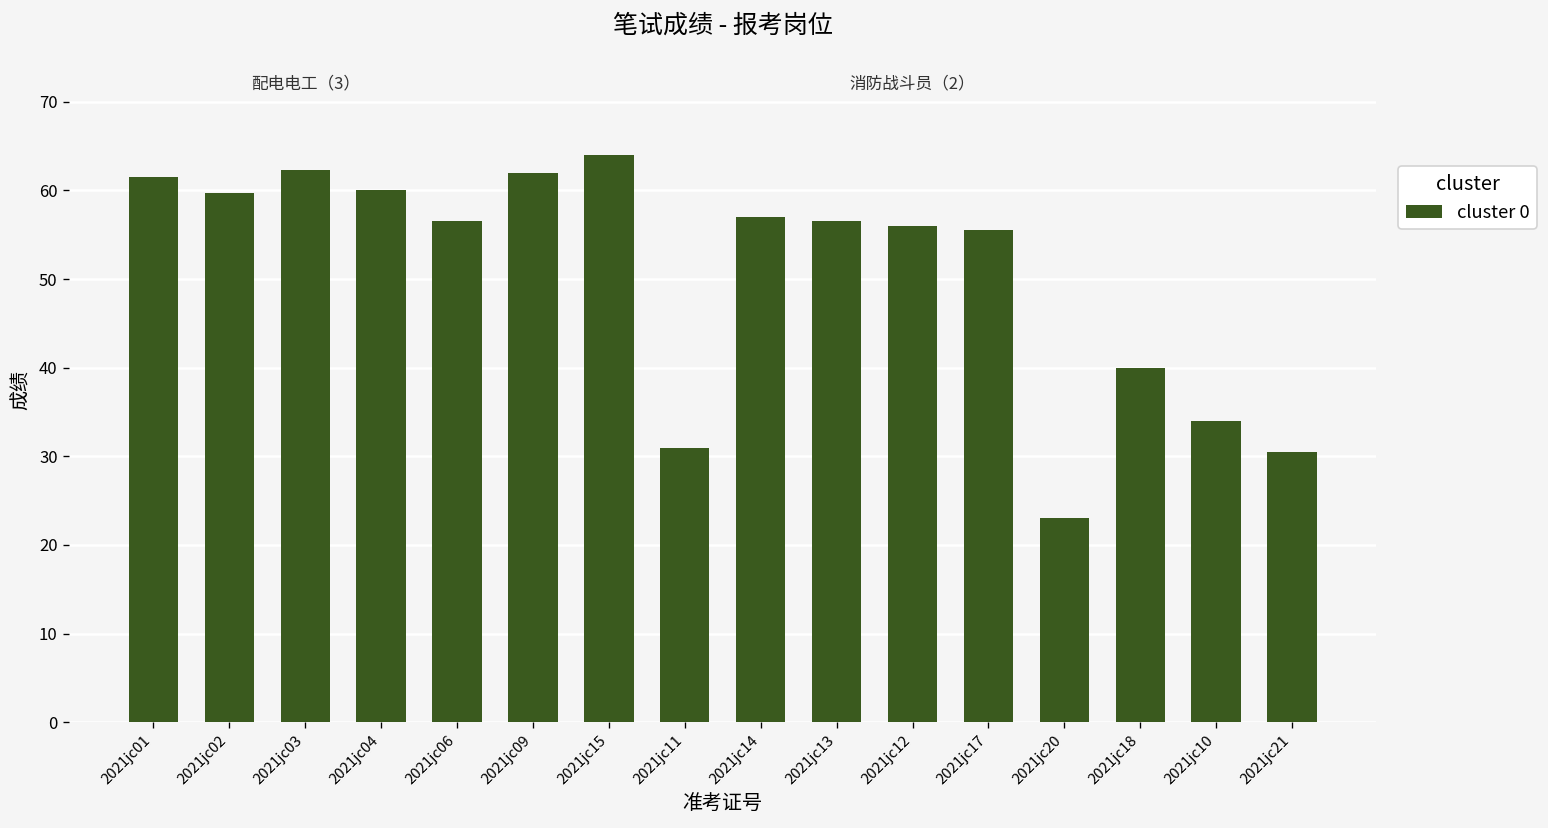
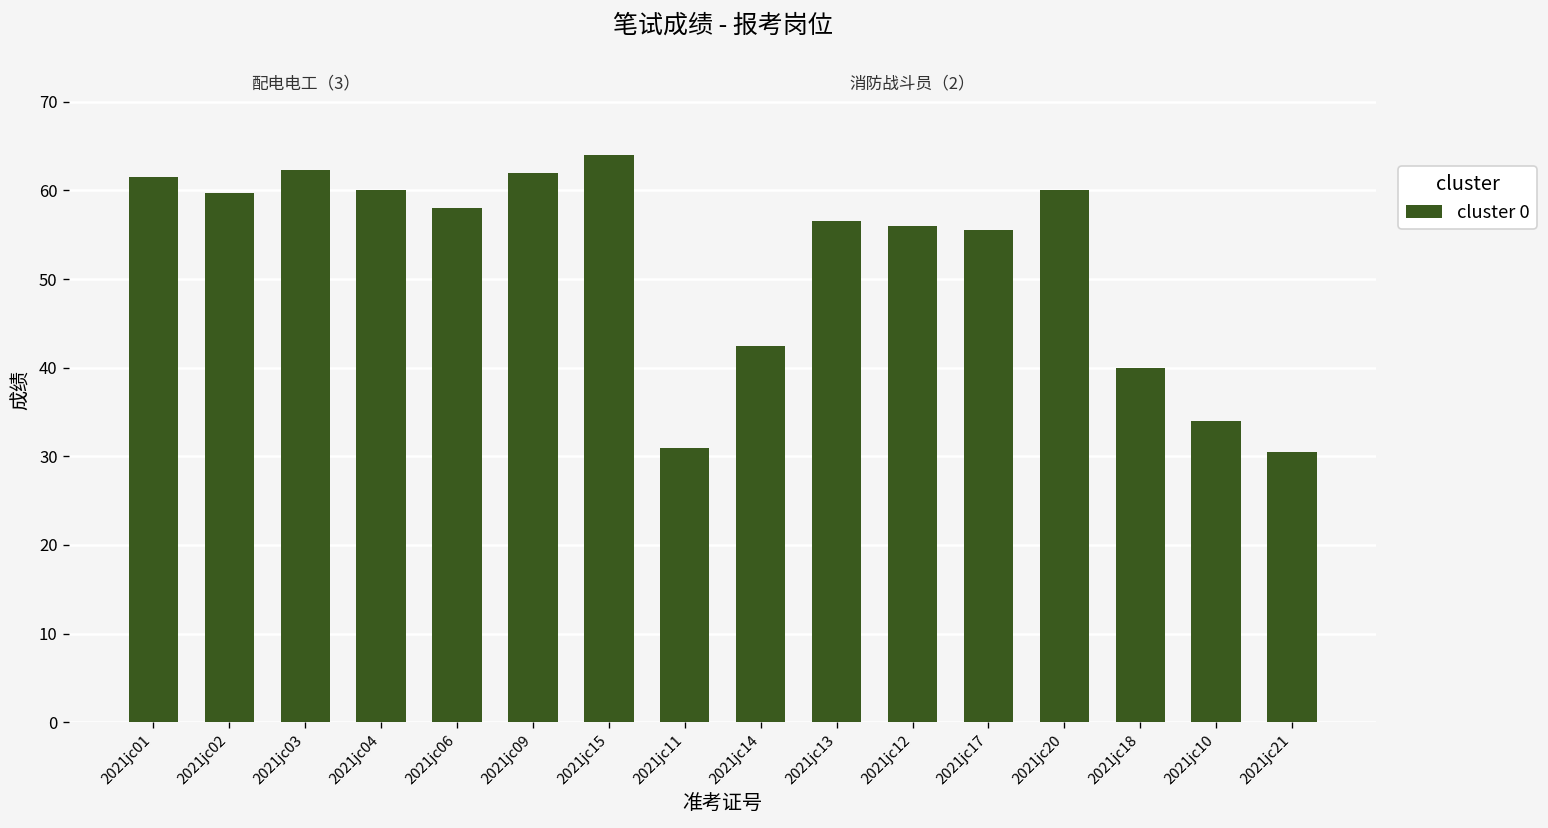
2021jc06: 57 -> 58
2021jc14: 57 -> 42
2021jc20: 23 -> 60
